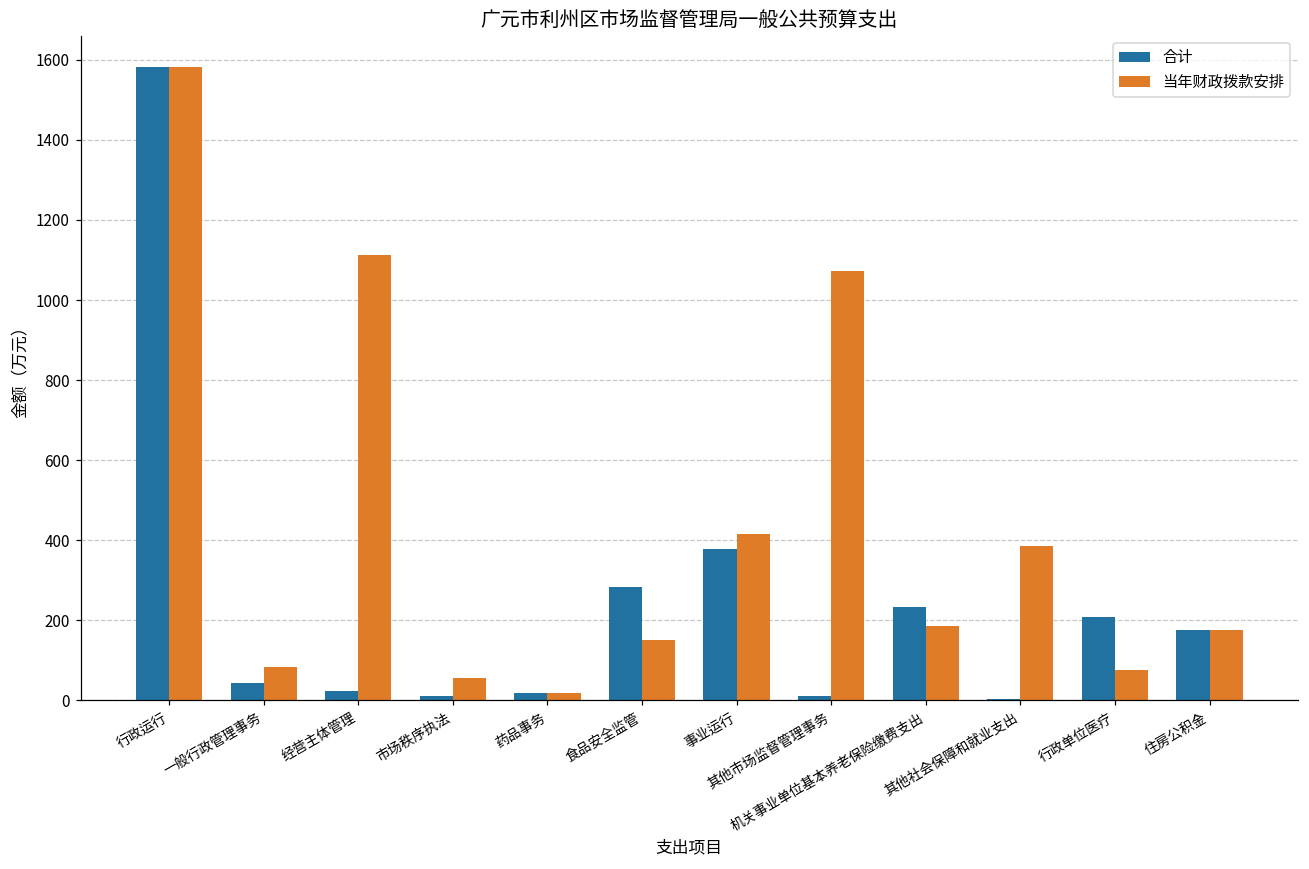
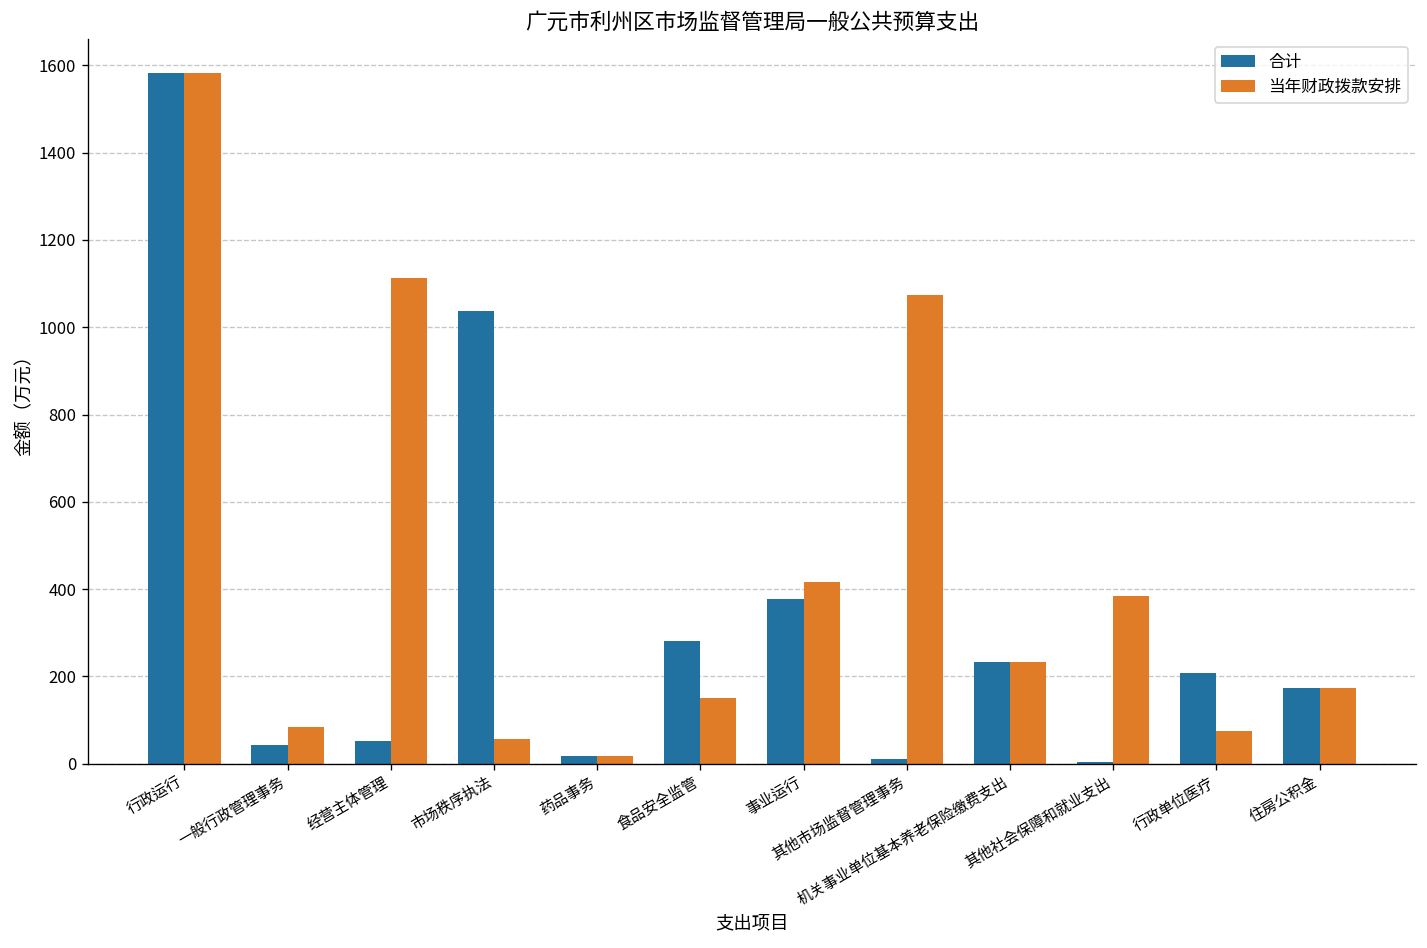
合计, 经营主体管理: 20 -> 50
合计, 市场秩序执法: 10 -> 1040
当年财政拨款安排, 机关事业单位基本养老保险缴费支出: 180 -> 230
